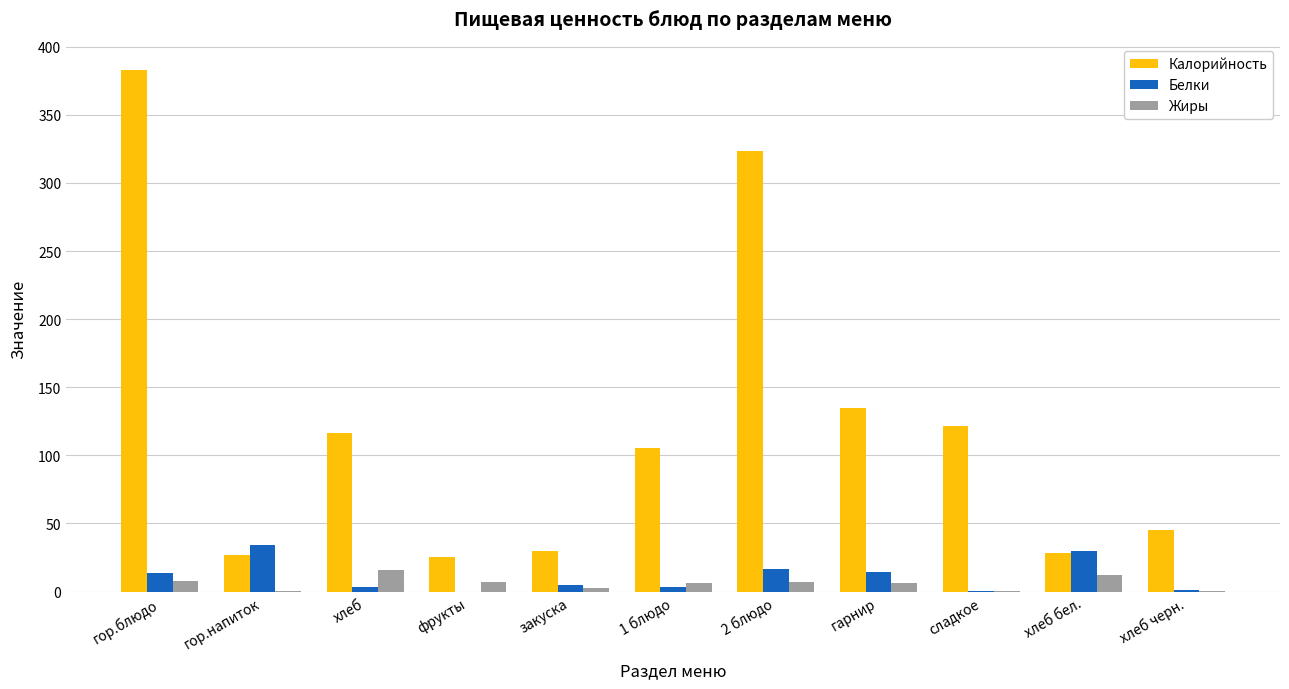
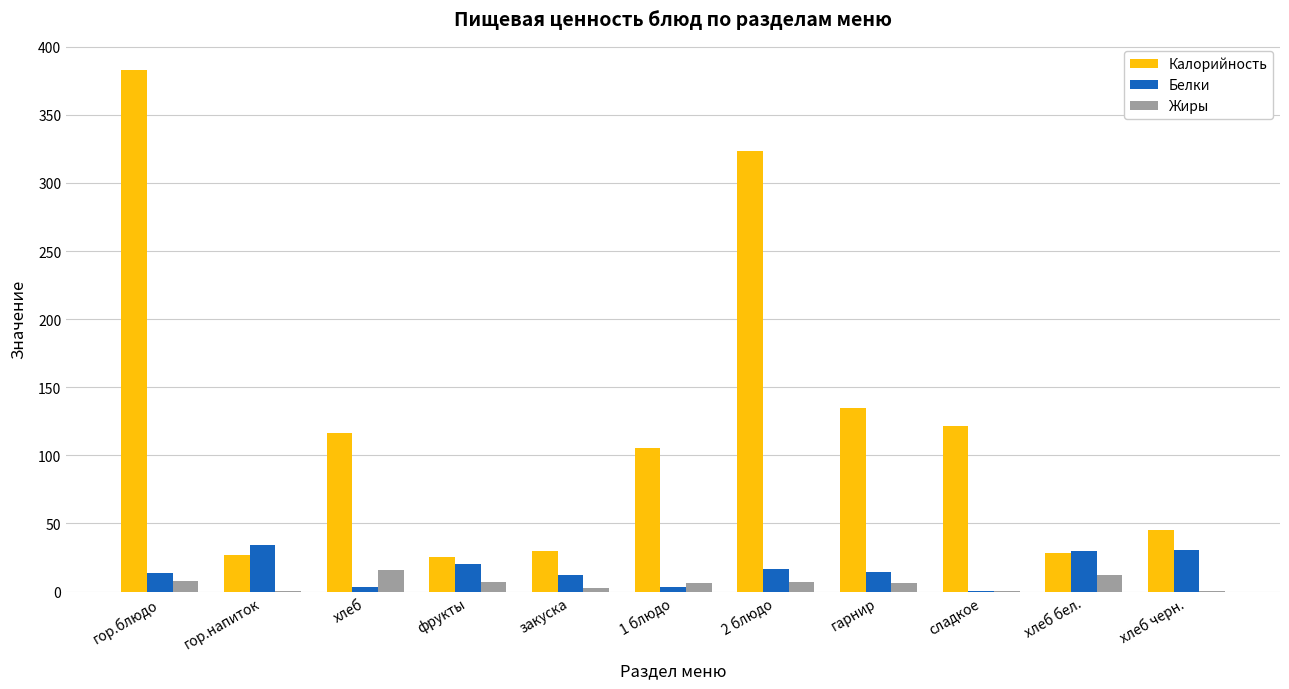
Белки, фрукты: 0 -> 21
Белки, закуска: 5 -> 12
Белки, хлеб черн.: 1 -> 31
